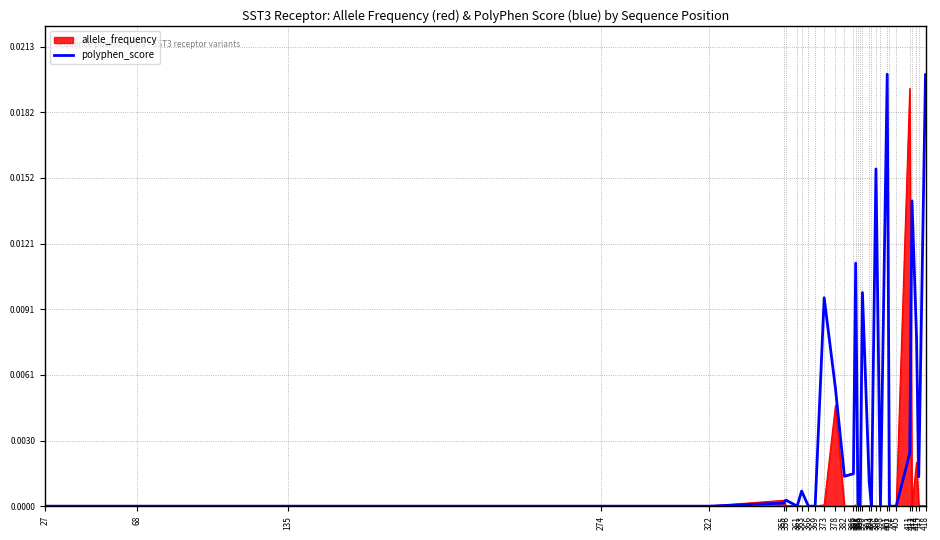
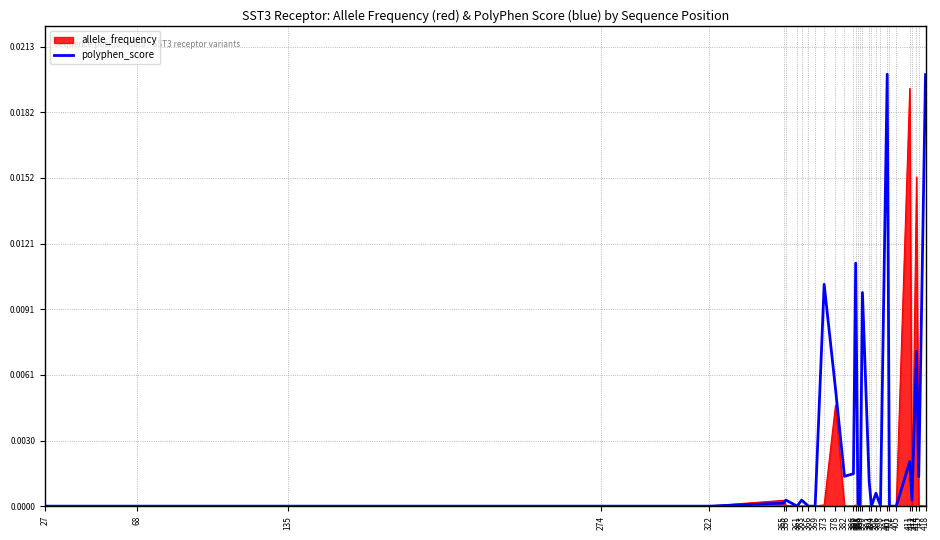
polyphen_score, 363: 0.0007 -> 0.0003
polyphen_score, 373: 0.0096 -> 0.0103
polyphen_score, 396: 0.0156 -> 0.0006
polyphen_score, 411: 0.0024 -> 0.0021
polyphen_score, 412: 0.0141 -> 0.0003
allele_frequency, 414: 0.0020 -> 0.0152
polyphen_score, 414: 0.0079 -> 0.0072
